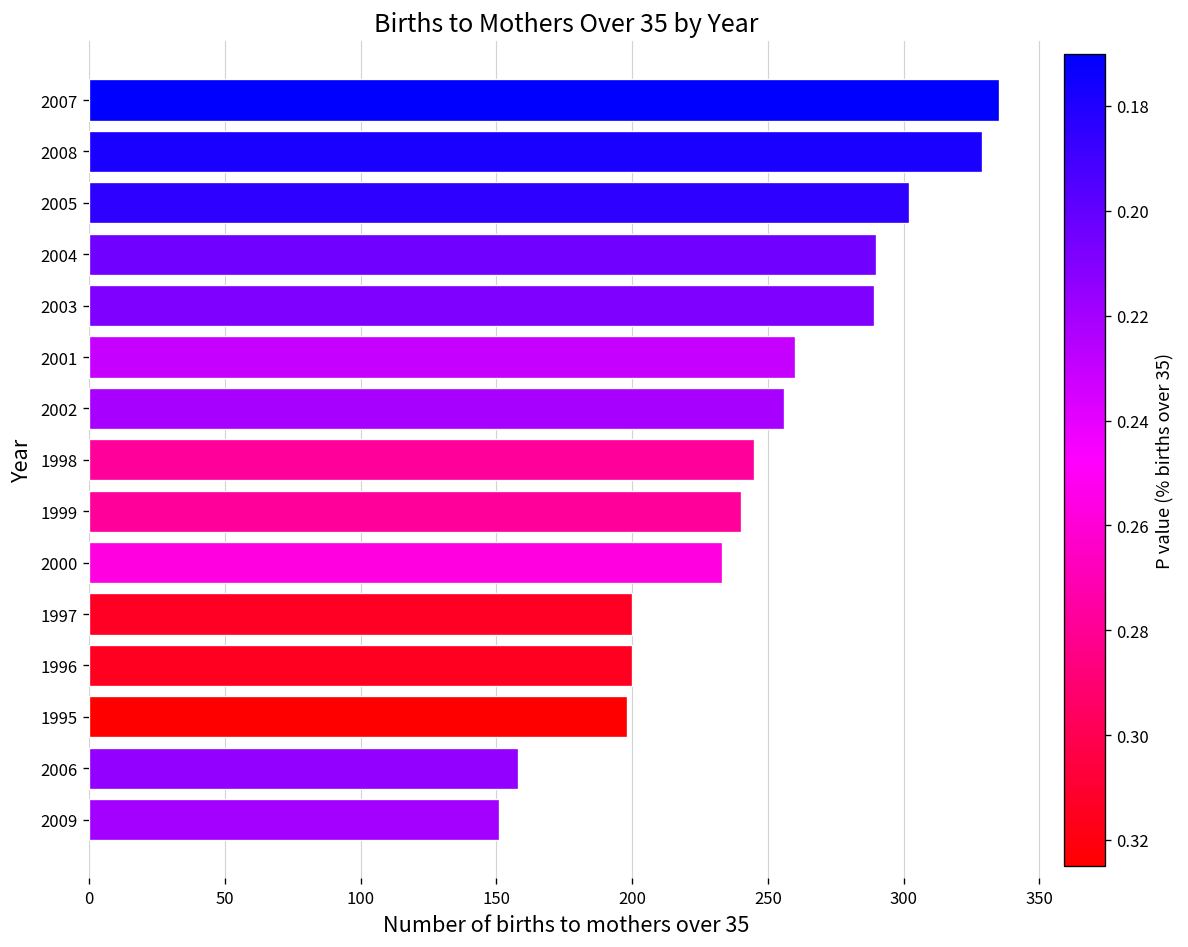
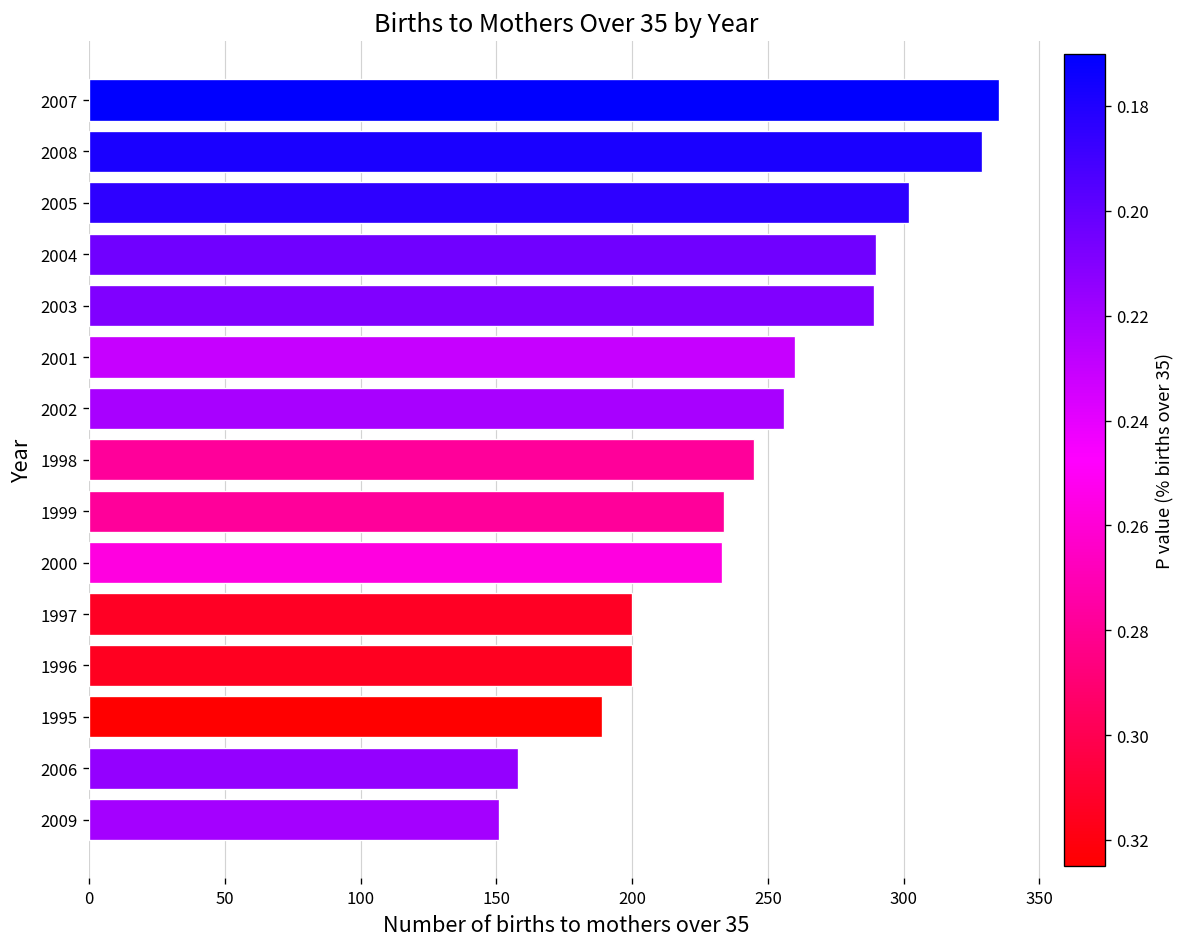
1999: 240 -> 234
1995: 198 -> 189
